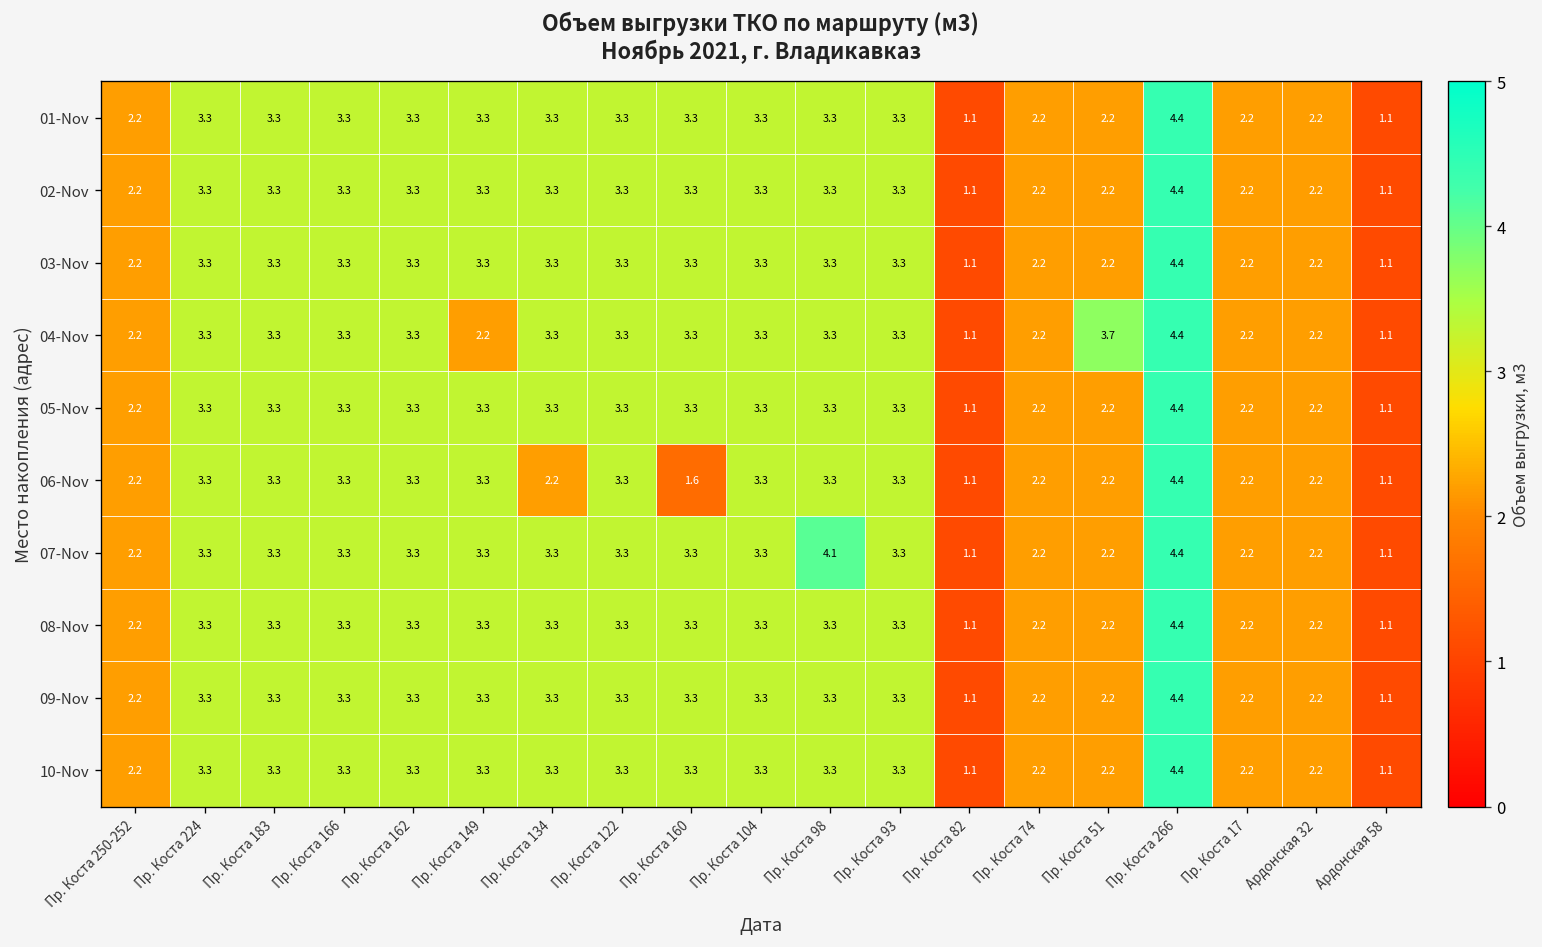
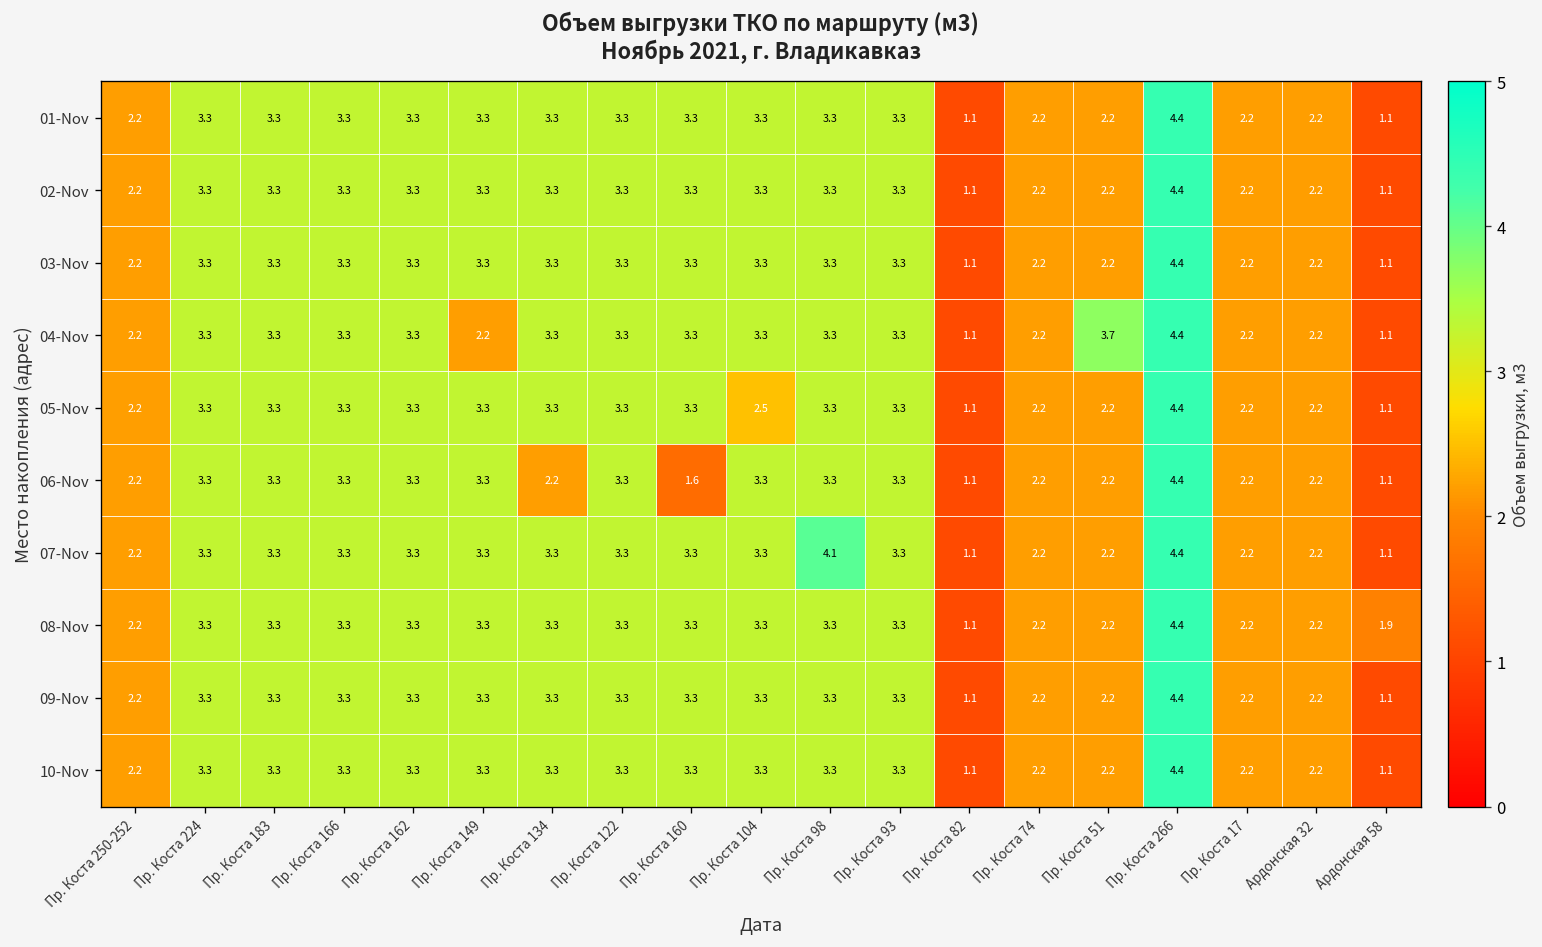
05-Nov, Пр. Коста 104: 3.3 -> 2.5
08-Nov, Ардонская 58: 1.1 -> 1.9
